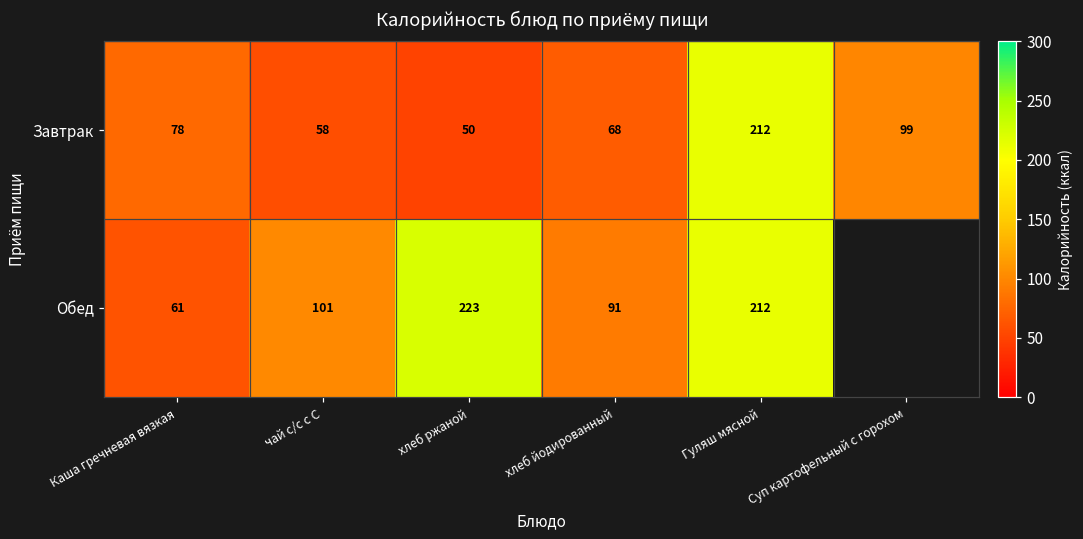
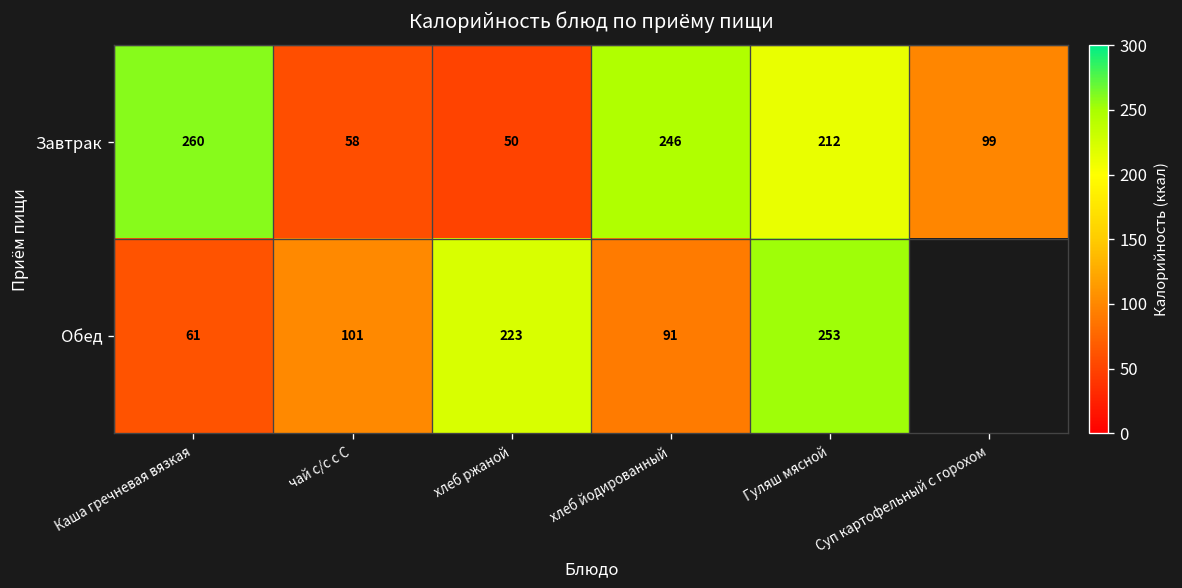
Завтрак, Каша гречневая вязкая: 78 -> 260
Завтрак, хлеб йодированный: 68 -> 246
Обед, Гуляш мясной: 212 -> 253
